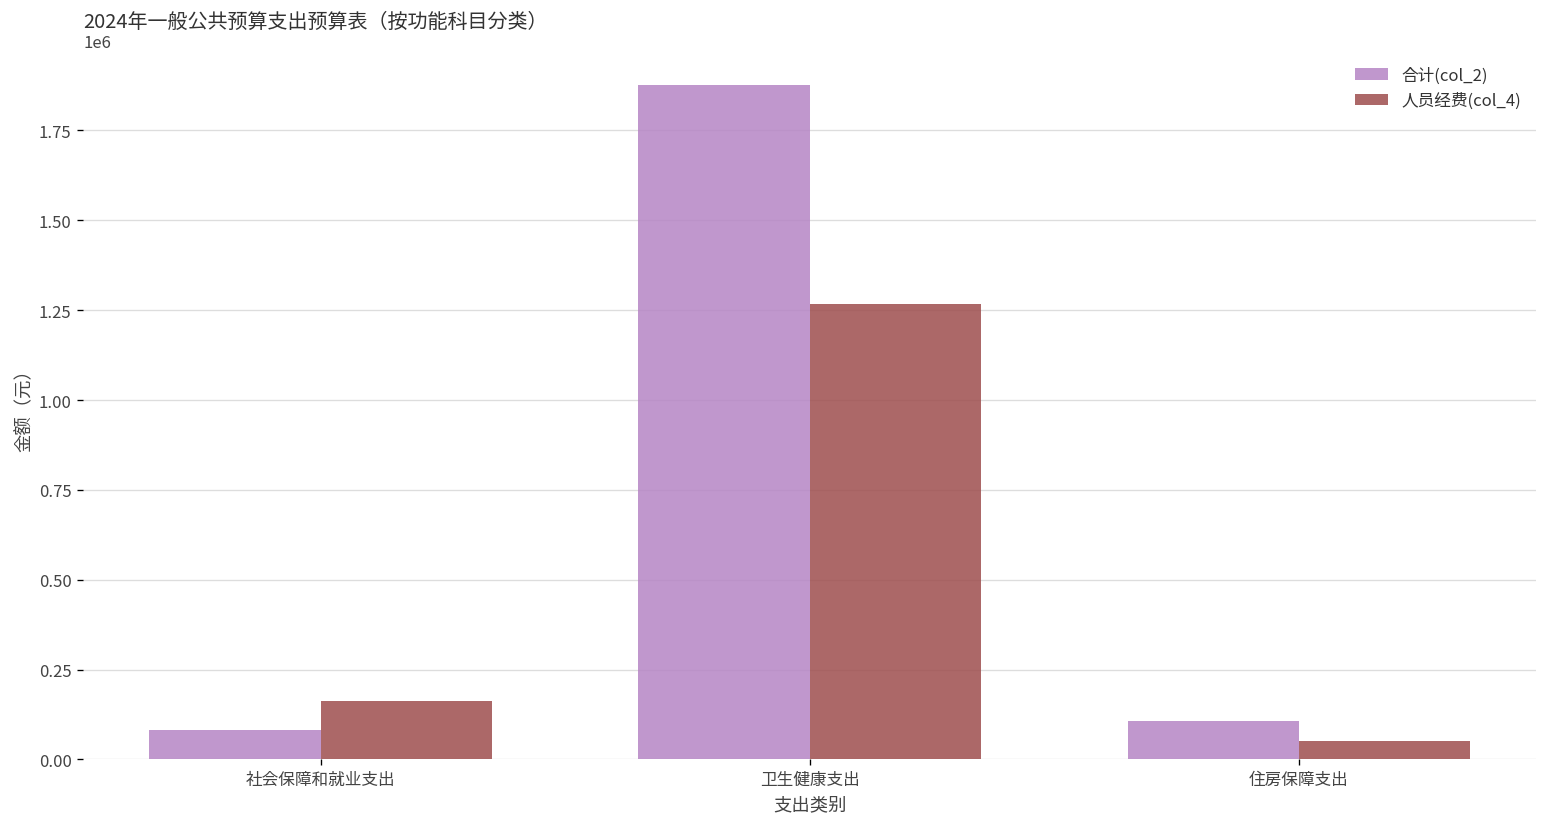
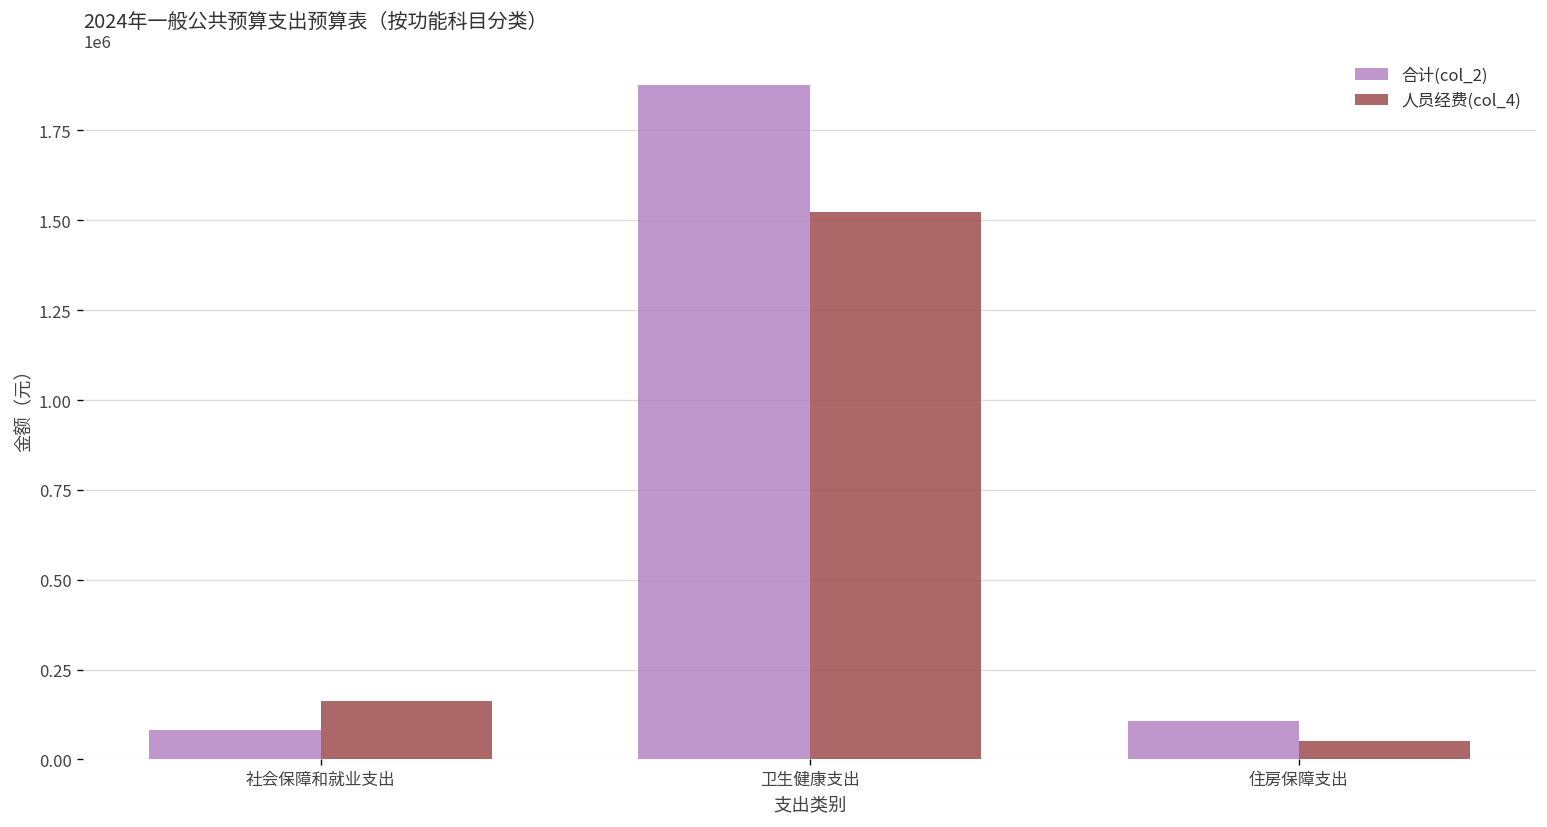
人员经费(col_4), 卫生健康支出: 1270000 -> 1520000
